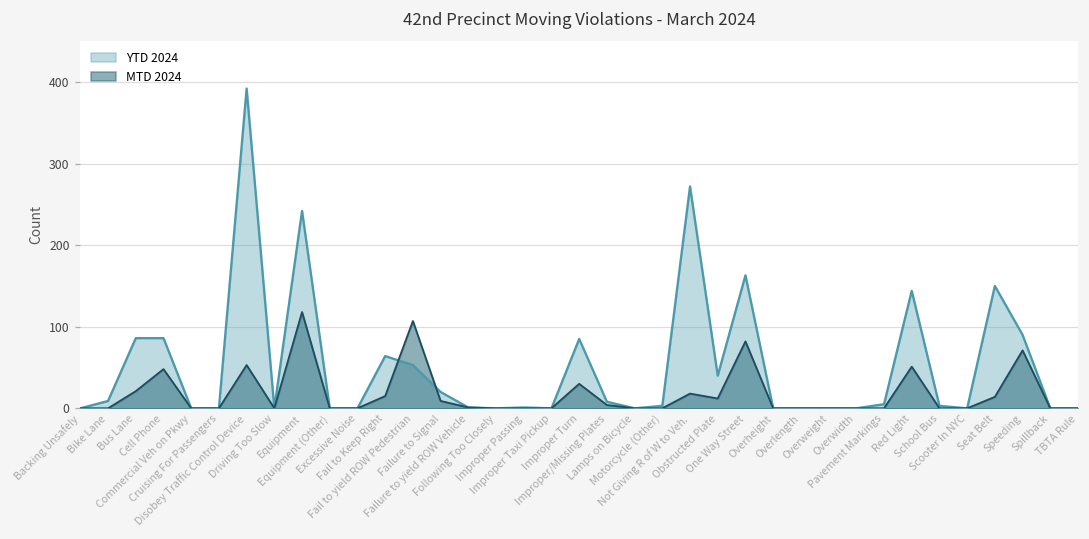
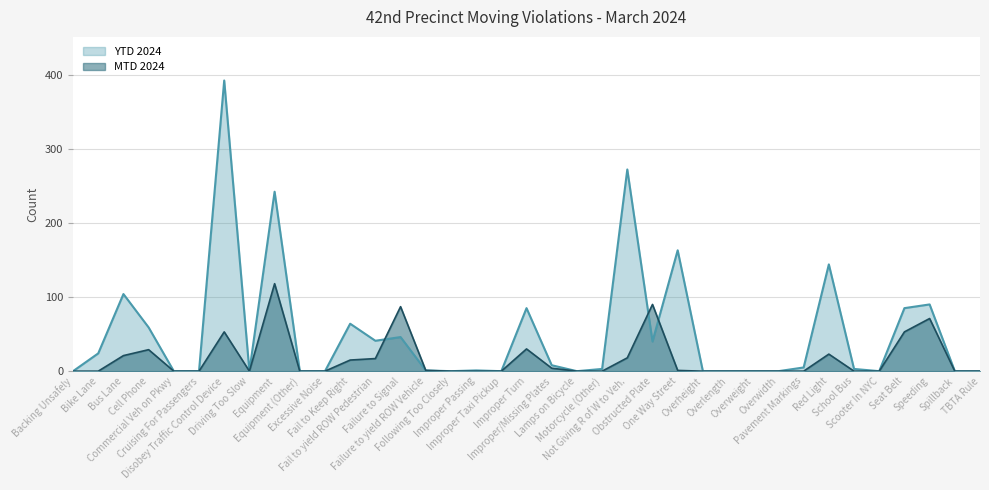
YTD 2024, Bike Lane: 10 -> 20
YTD 2024, Bus Lane: 90 -> 100
YTD 2024, Cell Phone: 90 -> 60
MTD 2024, Cell Phone: 50 -> 30
YTD 2024, Fail to yield ROW Pedestrian: 50 -> 40
MTD 2024, Fail to yield ROW Pedestrian: 110 -> 20
YTD 2024, Failure to Signal: 20 -> 50
MTD 2024, Failure to Signal: 10 -> 90
MTD 2024, Obstructed Plate: 10 -> 90
MTD 2024, One Way Street: 80 -> 0
MTD 2024, Red Light: 50 -> 20
YTD 2024, Seat Belt: 150 -> 90
MTD 2024, Seat Belt: 10 -> 50
